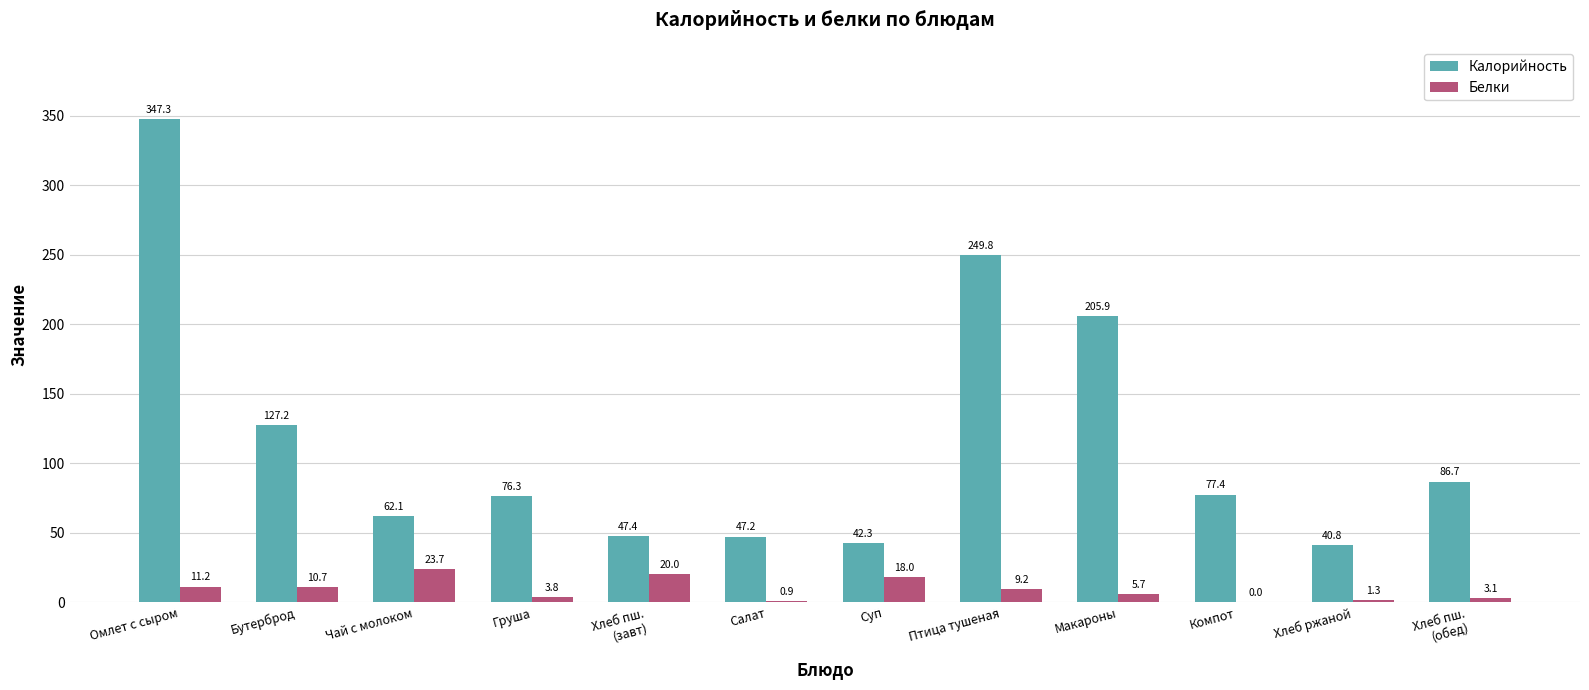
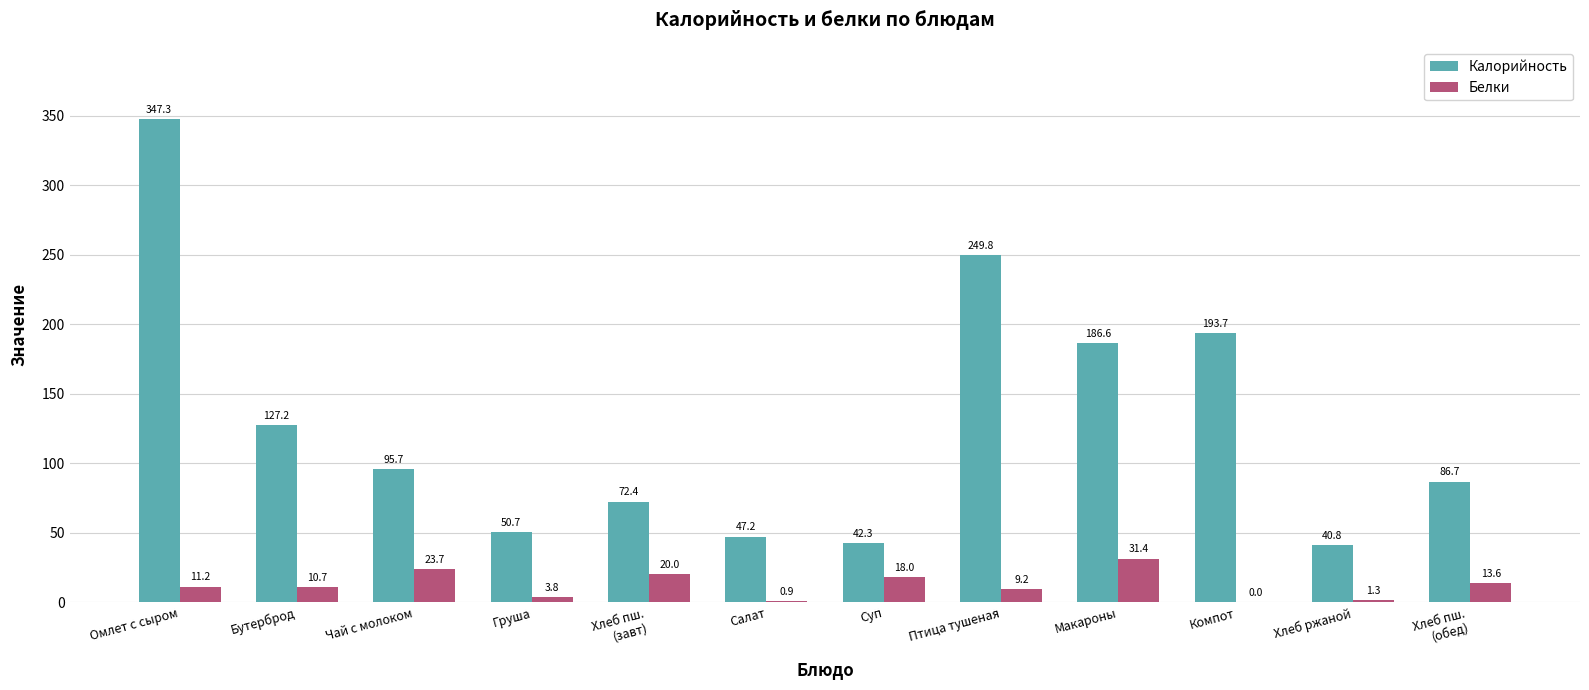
Калорийность, Чай с молоком: 62.1 -> 95.7
Калорийность, Груша: 76.3 -> 50.7
Калорийность, Хлеб пш. (завт): 47.4 -> 72.4
Калорийность, Макароны: 205.9 -> 186.6
Белки, Макароны: 5.7 -> 31.4
Калорийность, Компот: 77.4 -> 193.7
Белки, Хлеб пш. (обед): 3.1 -> 13.6
